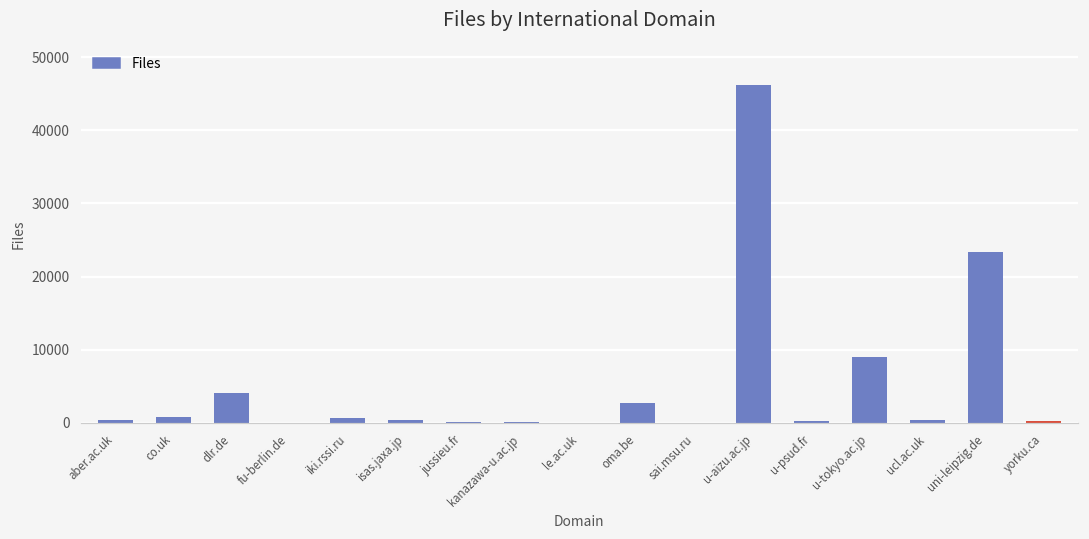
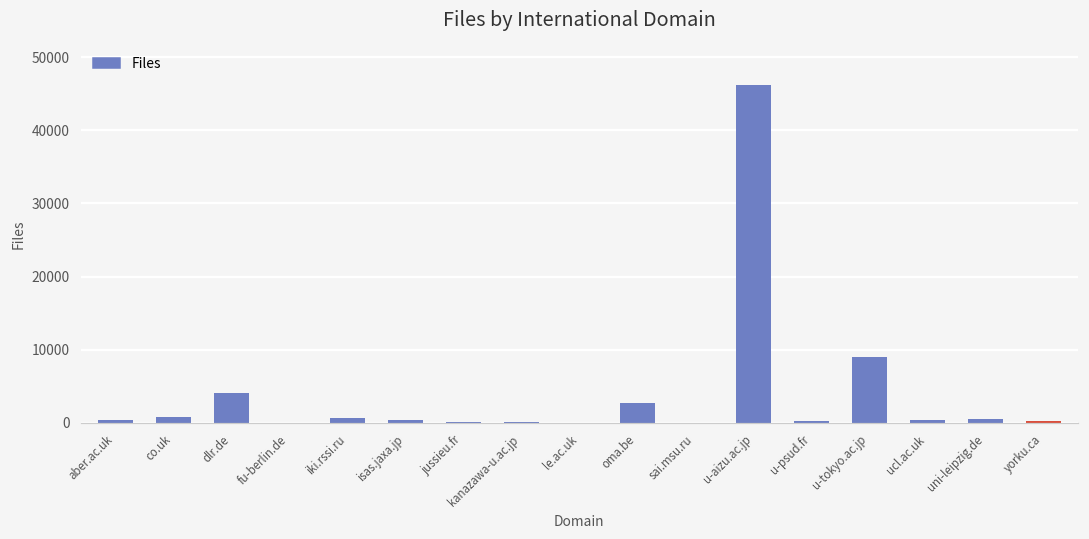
uni-leipzig.de: 23000 -> 1000
